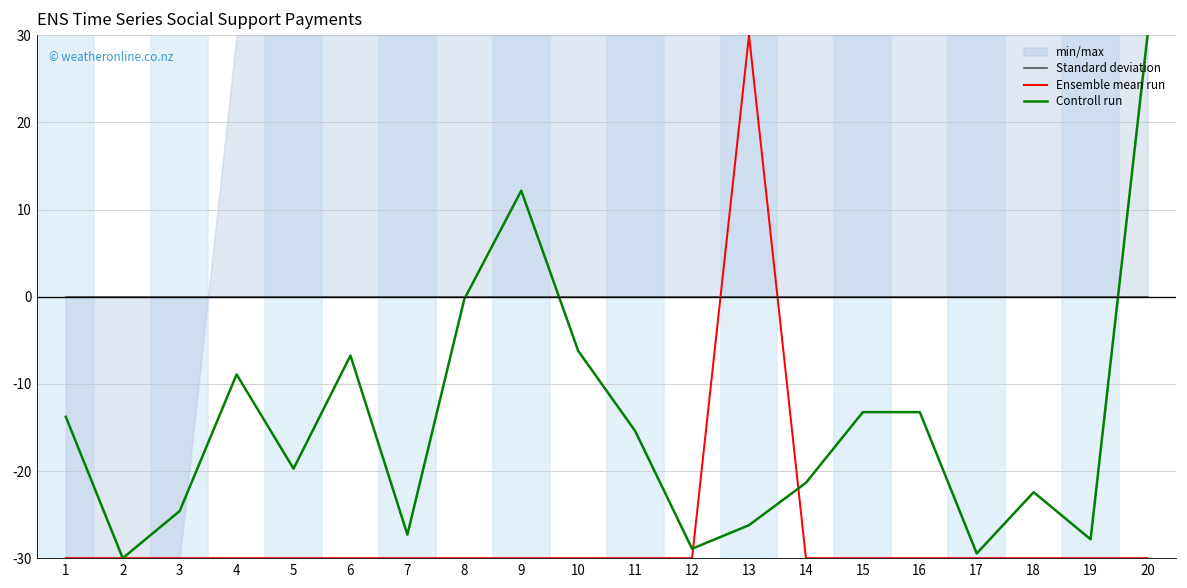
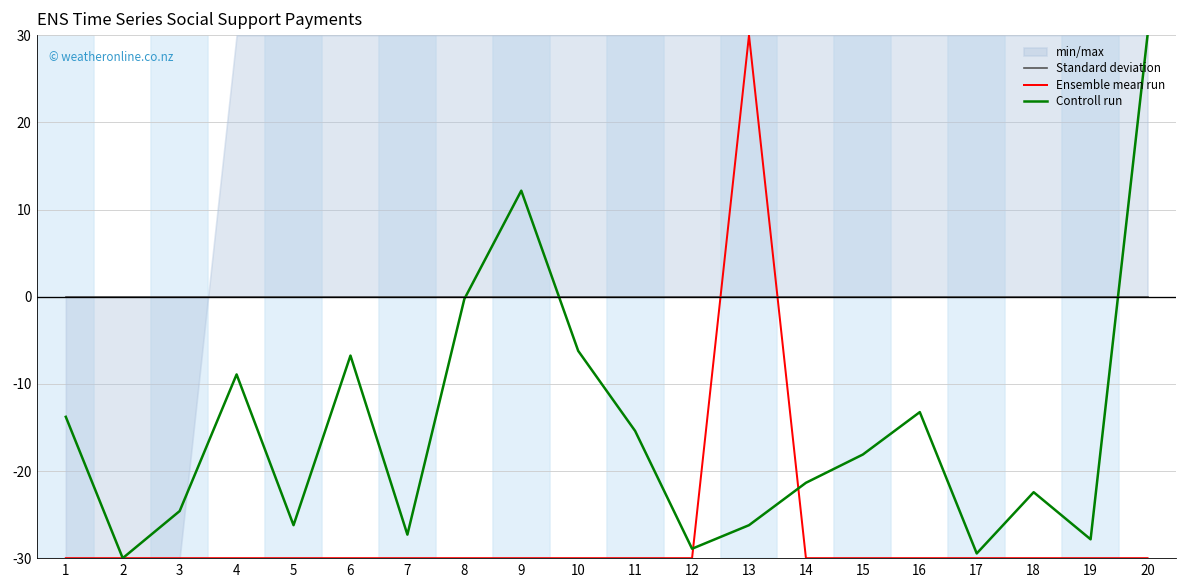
Controll run, 5: -20 -> -26
Controll run, 15: -13 -> -18
